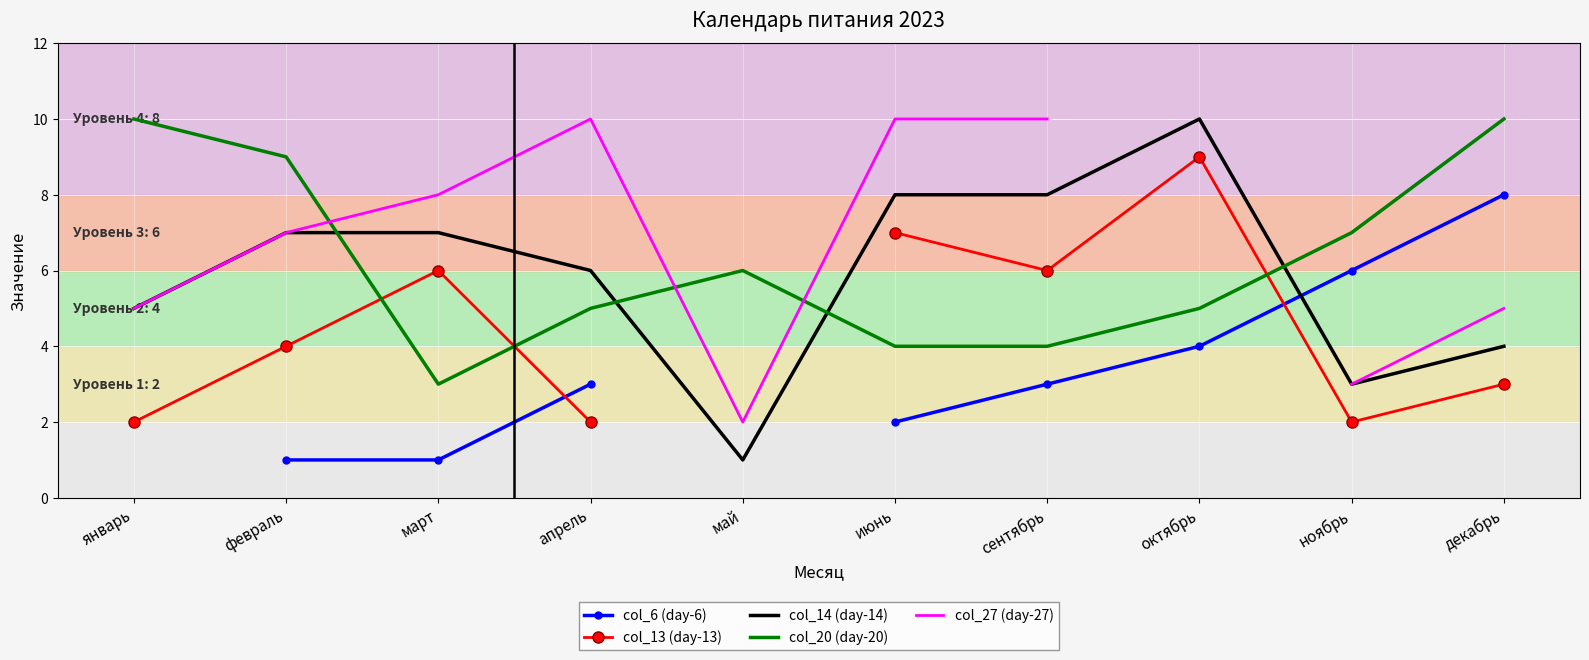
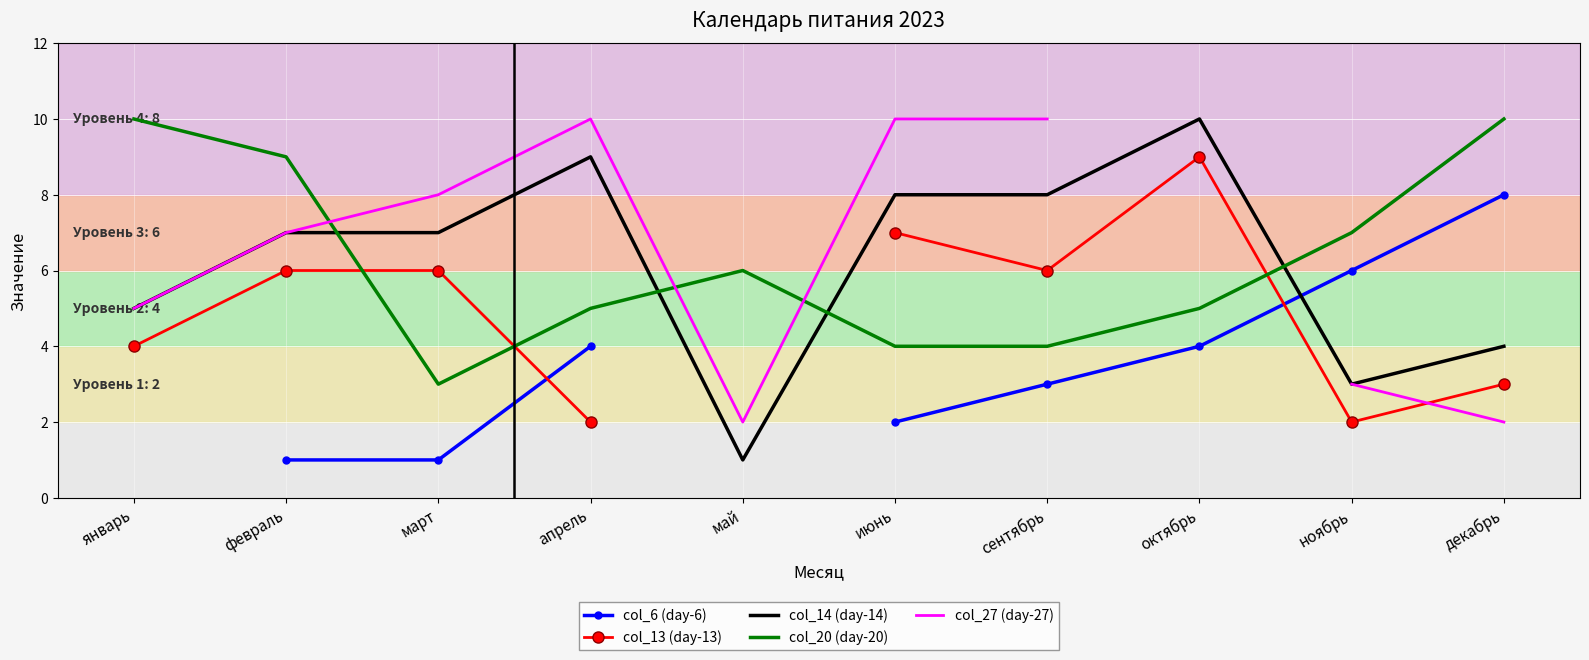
col_13 (day-13), январь: 2 -> 4
col_13 (day-13), февраль: 4 -> 6
col_6 (day-6), апрель: 3 -> 4
col_14 (day-14), апрель: 6 -> 9
col_27 (day-27), декабрь: 5 -> 2
